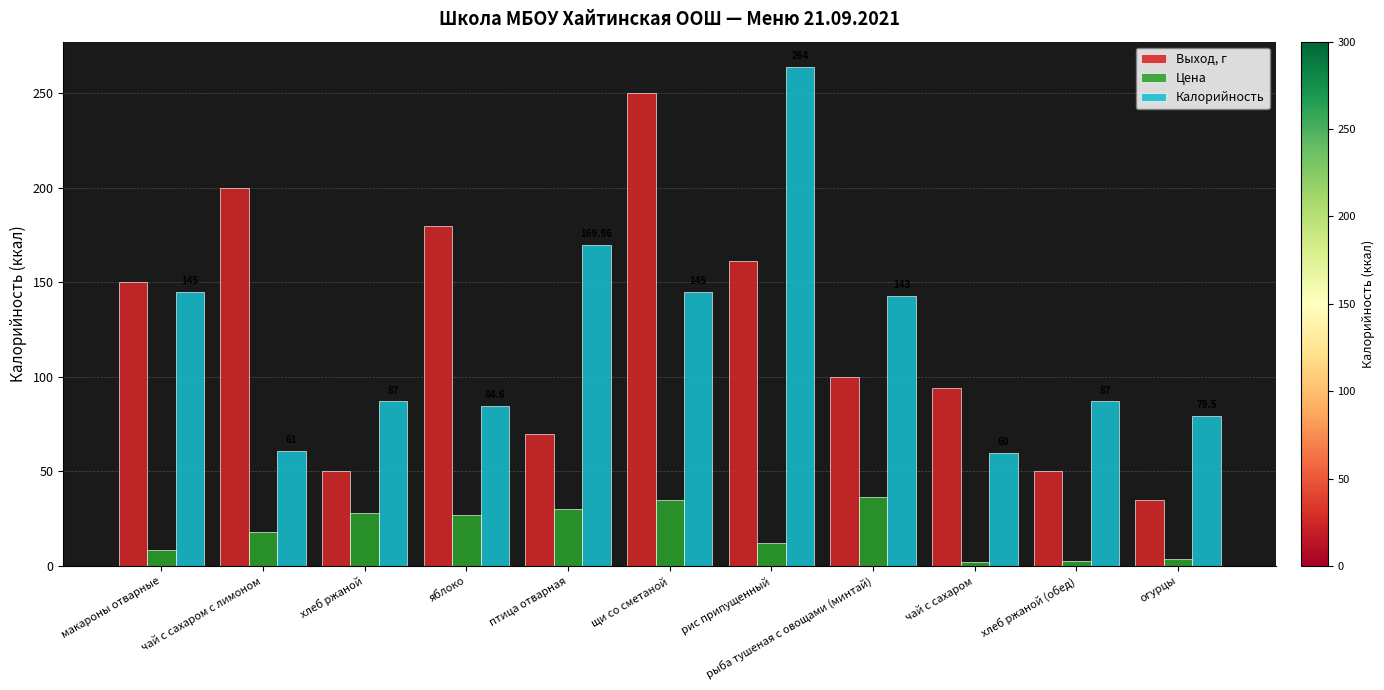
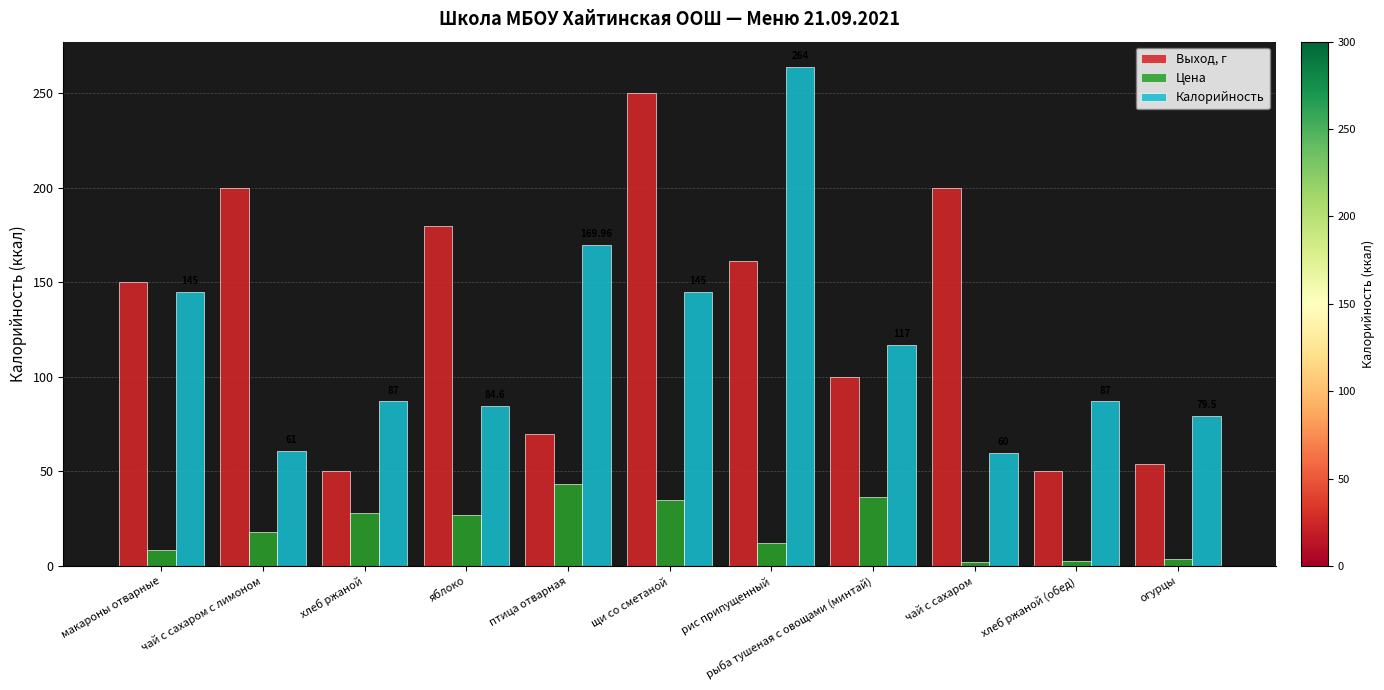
Цена, птица отварная: 30 -> 43
Калорийность, рыба тушеная с овощами (минтай): 143 -> 117
Выход, г, чай с сахаром: 94 -> 200
Выход, г, огурцы: 35 -> 54
